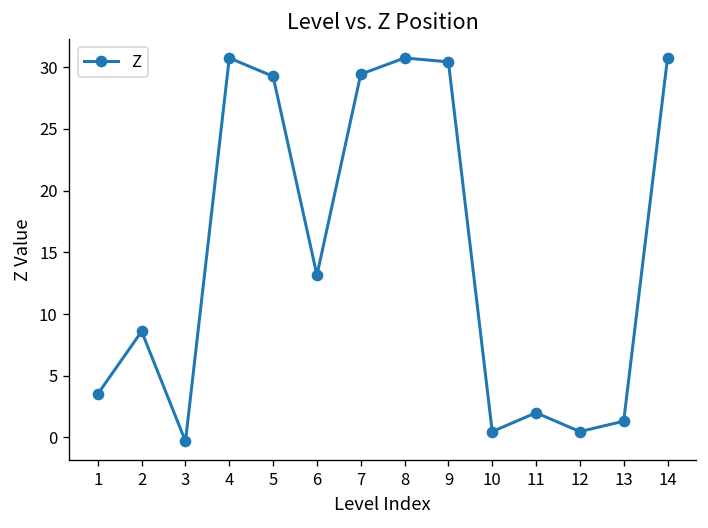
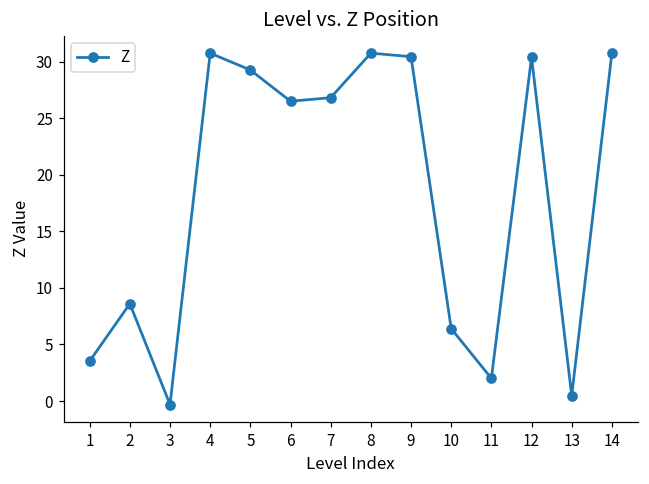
6: 13.2 -> 26.5
7: 29.4 -> 26.8
10: 0.5 -> 6.4
12: 0.5 -> 30.4
13: 1.3 -> 0.5
